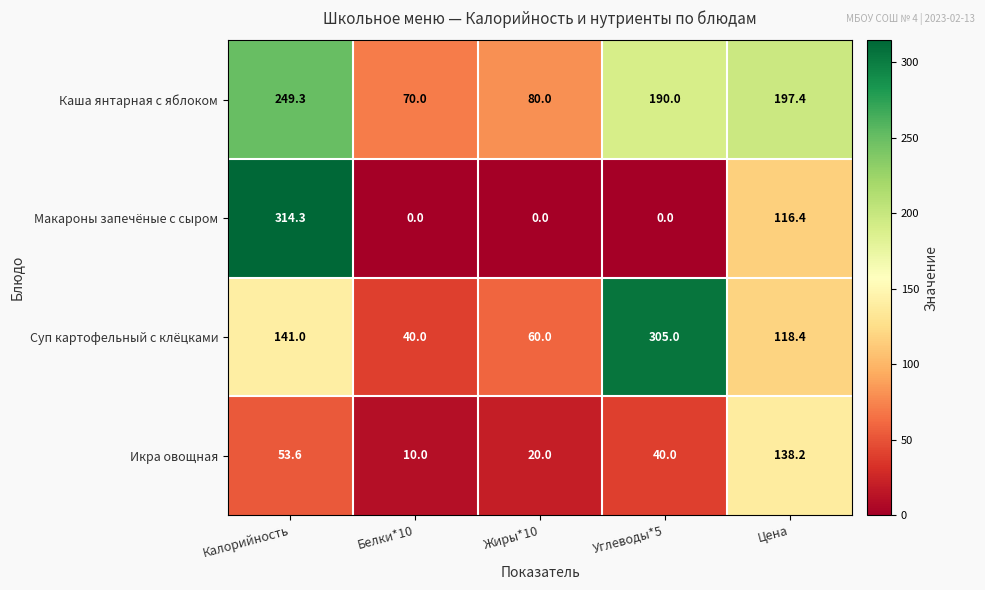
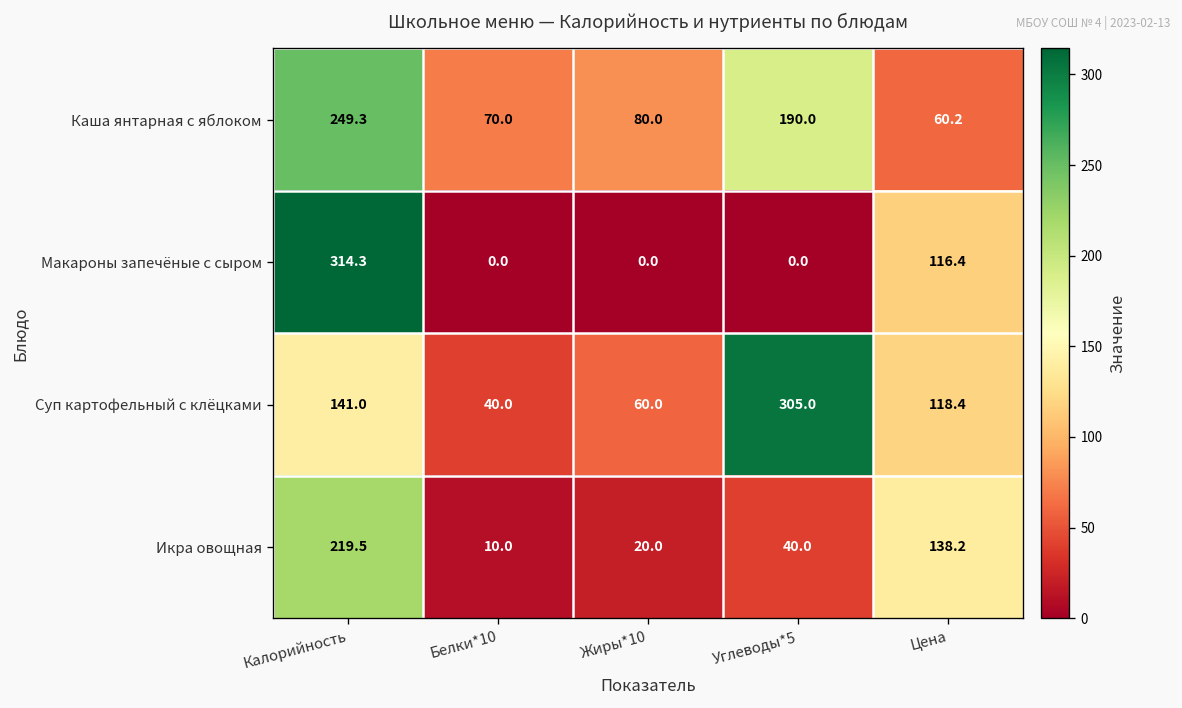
Каша янтарная с яблоком, Цена: 197.4 -> 60.2
Икра овощная, Калорийность: 53.6 -> 219.5
